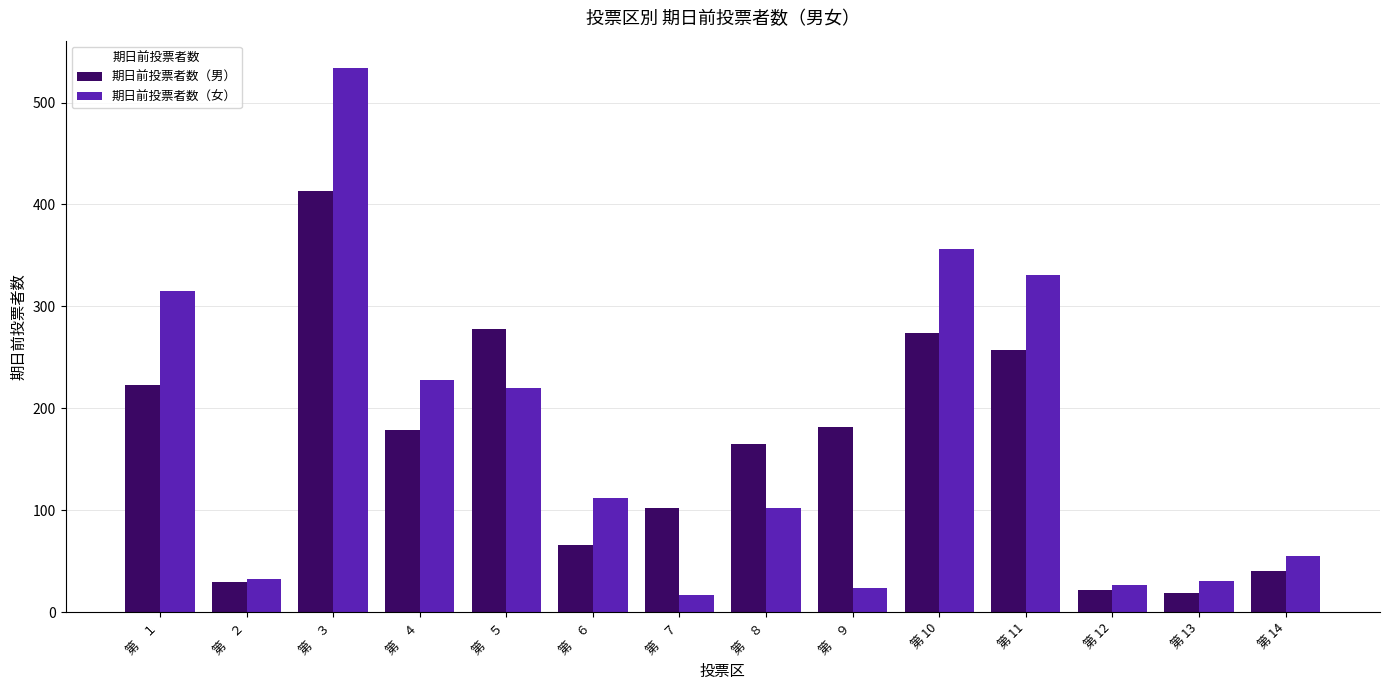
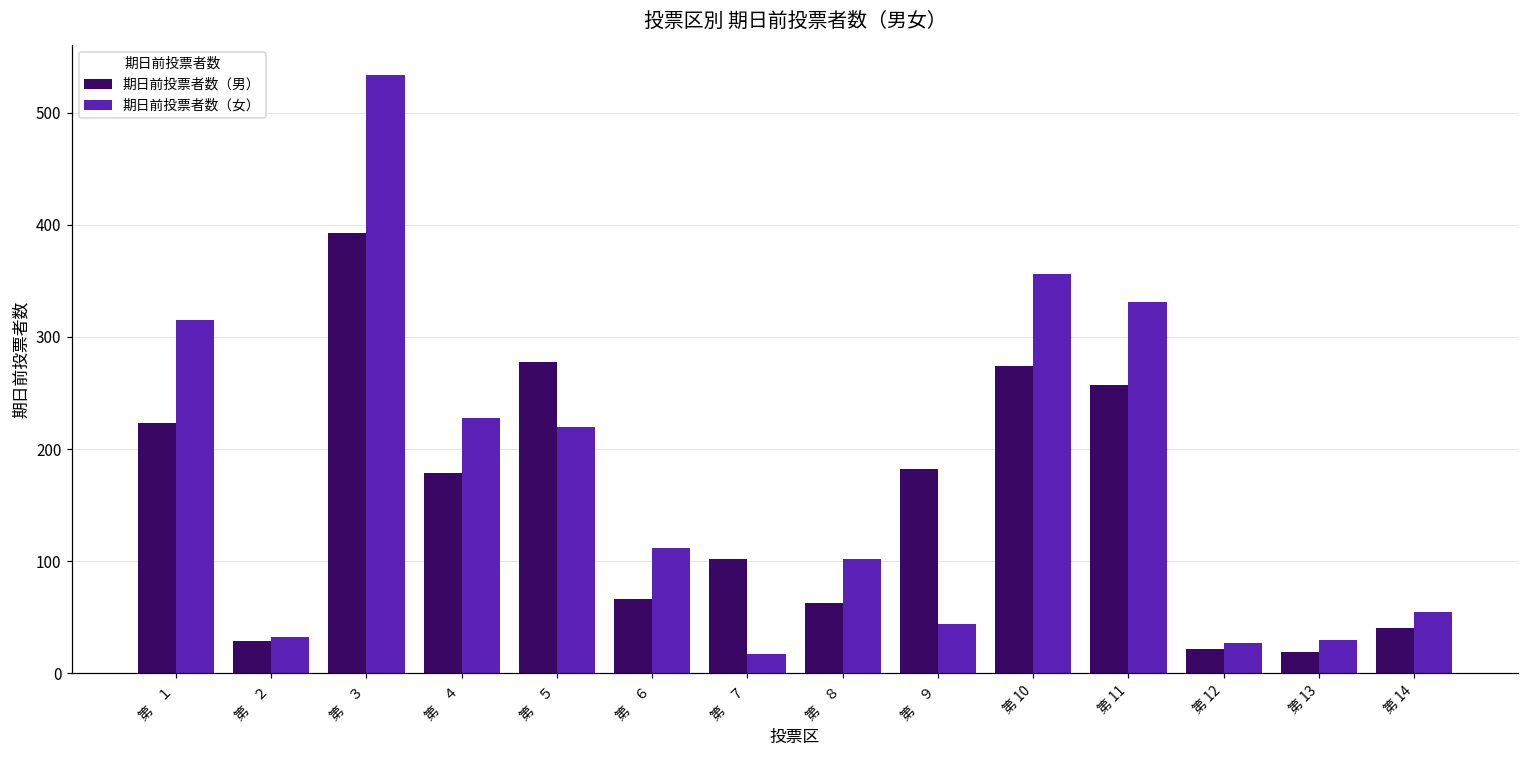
期日前投票者数（男）, 第 ３: 413 -> 393
期日前投票者数（男）, 第 ８: 165 -> 63
期日前投票者数（女）, 第 ９: 24 -> 44
